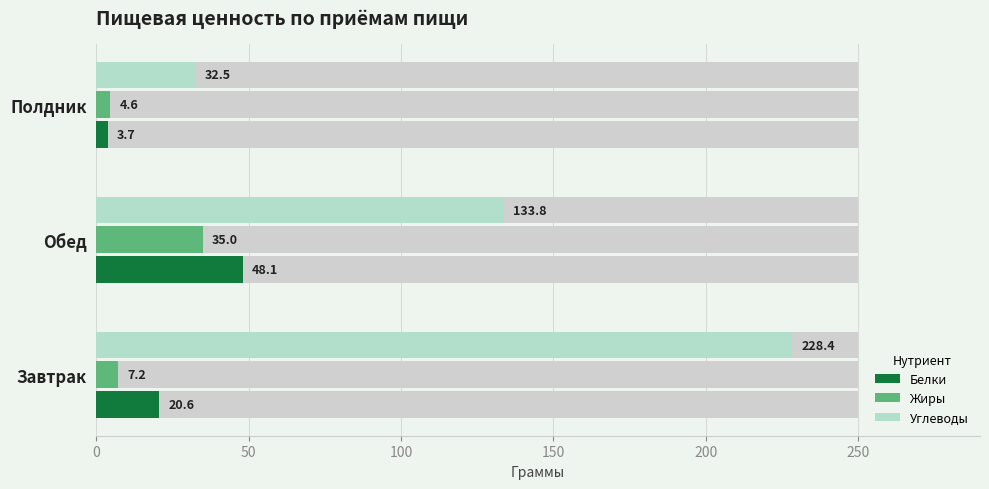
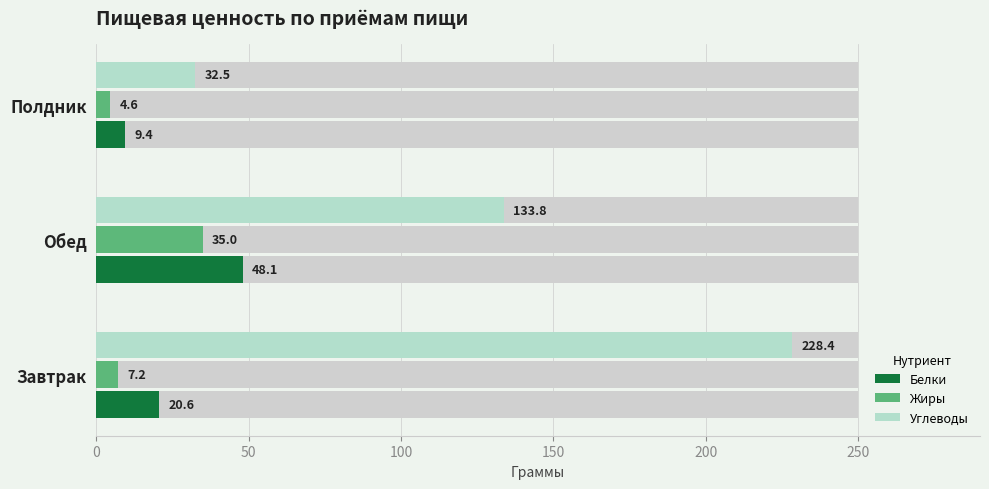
Белки, Полдник: 3.7 -> 9.4
